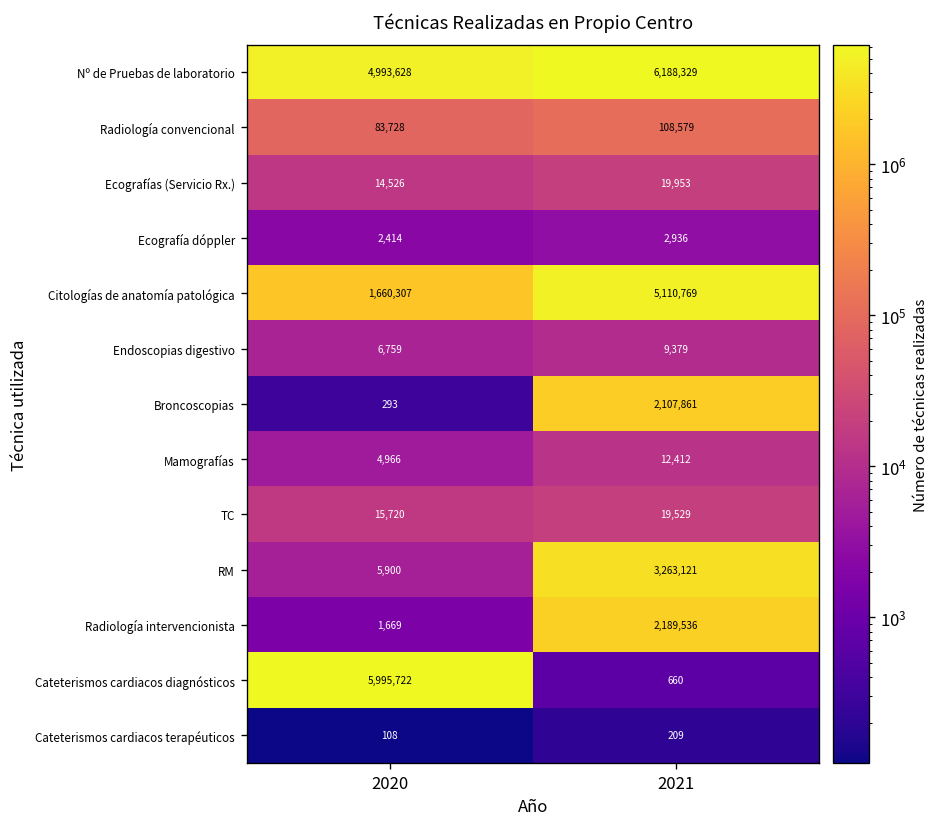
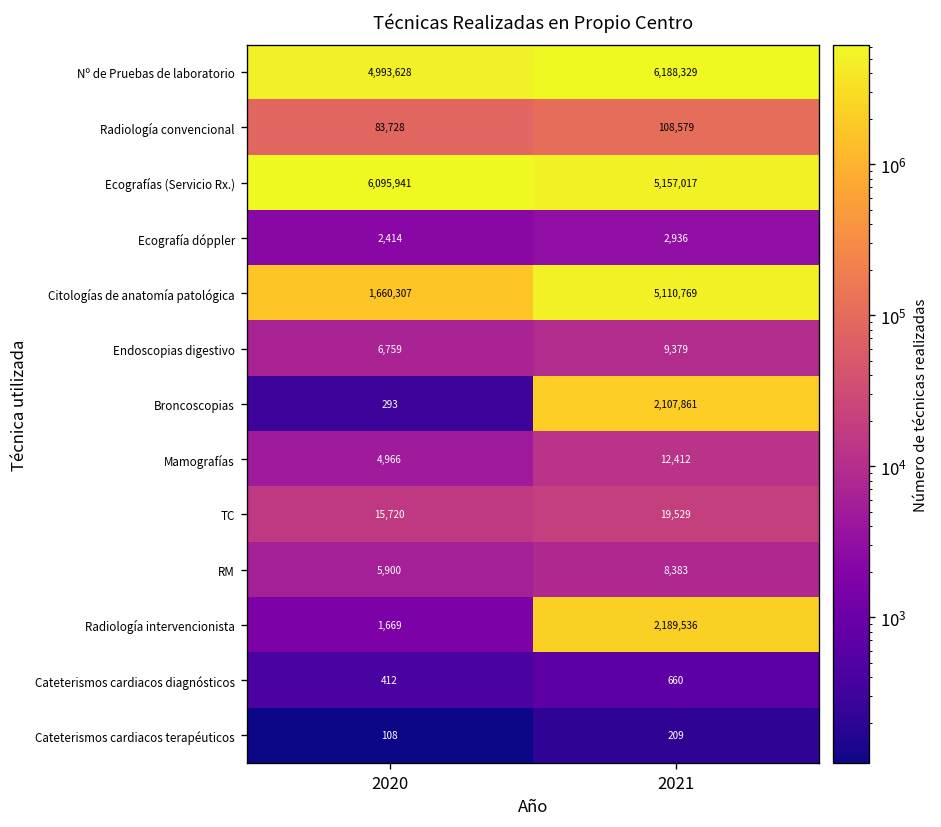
Ecografías (Servicio Rx.), 2020: 14,526 -> 6,095,941
Ecografías (Servicio Rx.), 2021: 19,953 -> 5,157,017
RM, 2021: 3,263,121 -> 8,383
Cateterismos cardiacos diagnósticos, 2020: 5,995,722 -> 412
